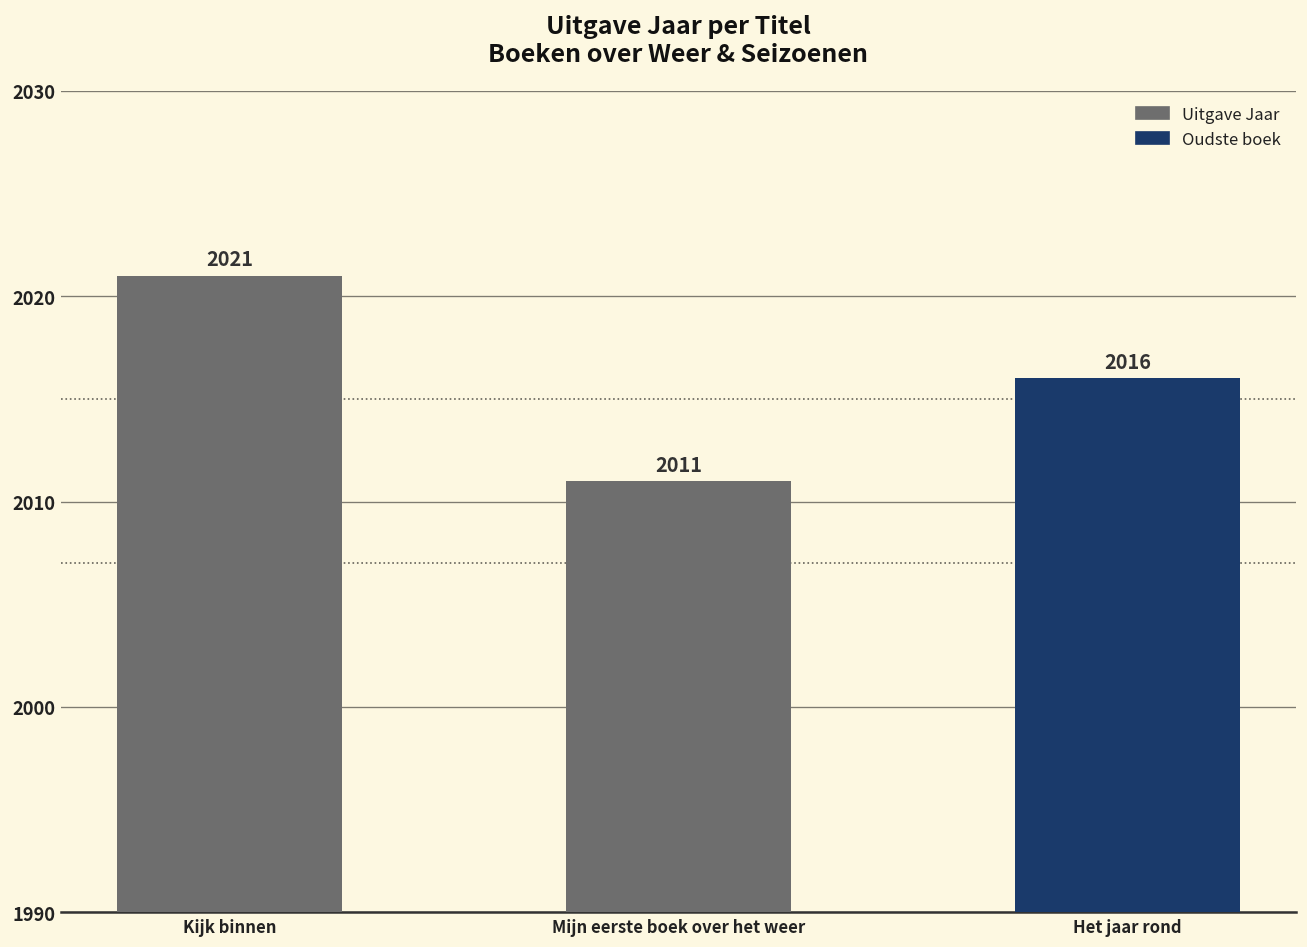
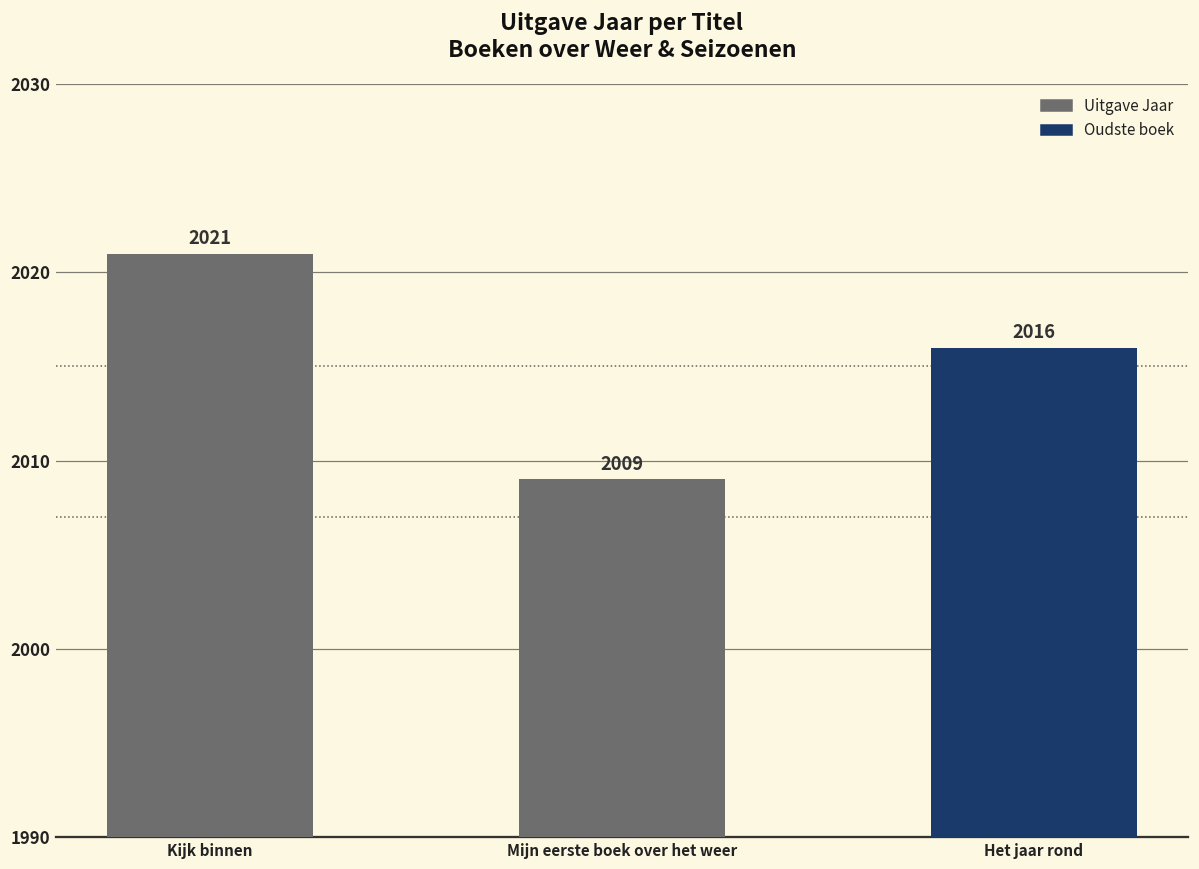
Mijn eerste boek over het weer: 2011 -> 2009
